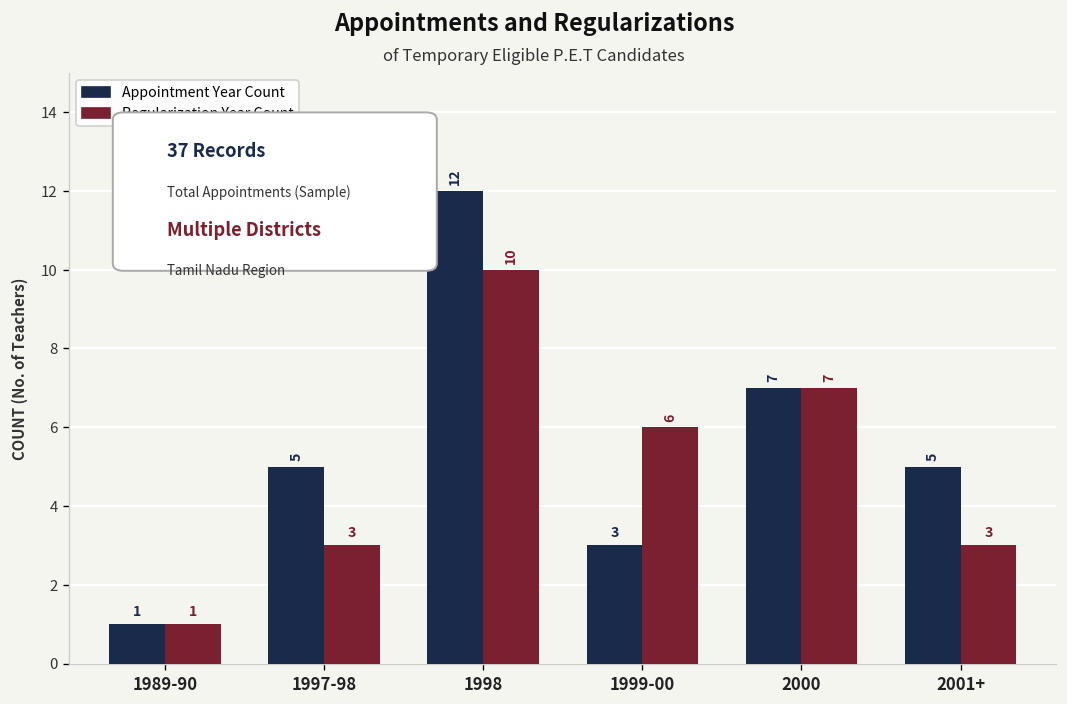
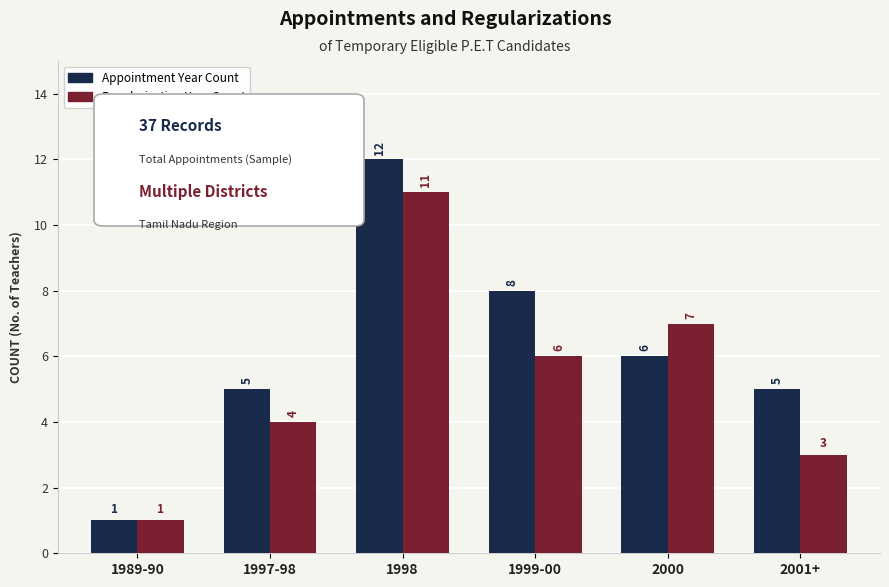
Regularization Year Count, 1997-98: 3 -> 4
Regularization Year Count, 1998: 10 -> 11
Appointment Year Count, 1999-00: 3 -> 8
Appointment Year Count, 2000: 7 -> 6
